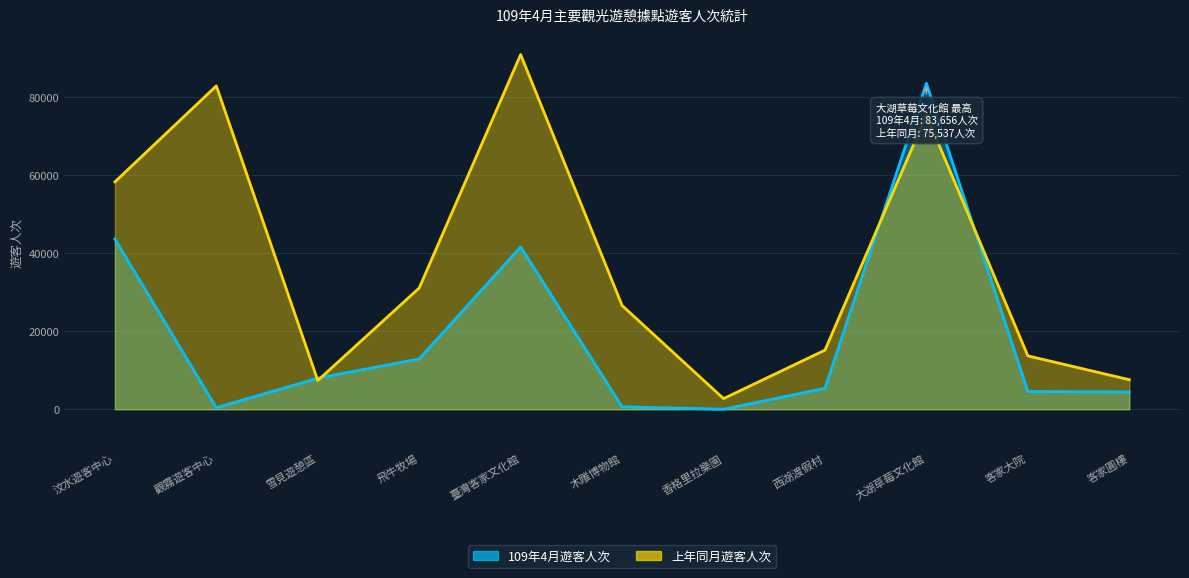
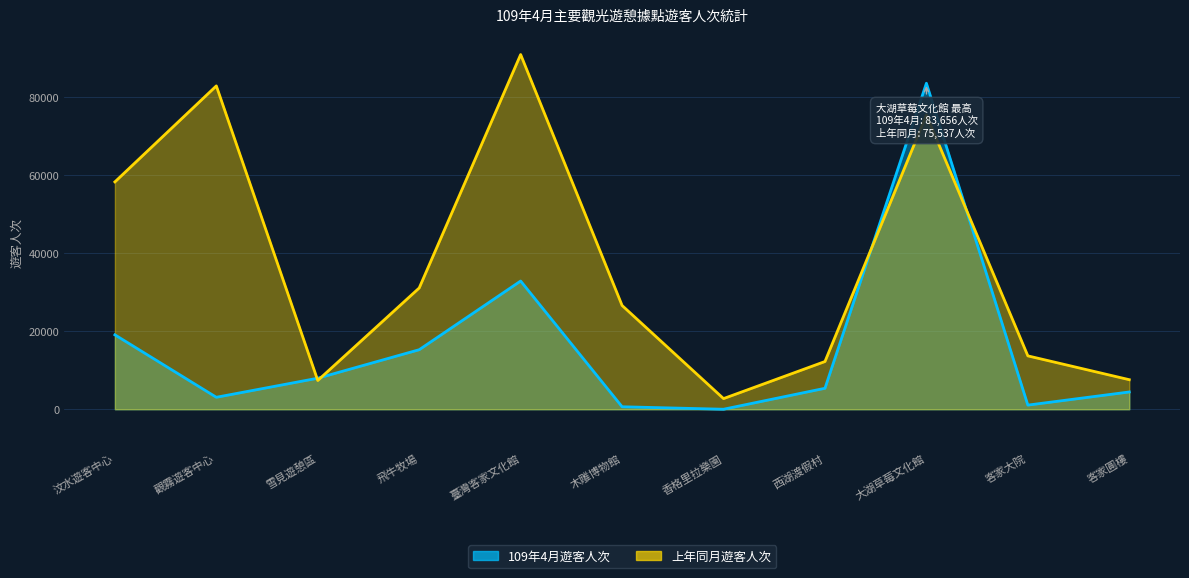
109年4月遊客人次, 汶水遊客中心: 44000 -> 19000
109年4月遊客人次, 觀霧遊客中心: 0 -> 3000
109年4月遊客人次, 飛牛牧場: 13000 -> 15000
109年4月遊客人次, 臺灣客家文化館: 42000 -> 33000
上年同月遊客人次, 西湖渡假村: 15000 -> 12000
109年4月遊客人次, 客家大院: 5000 -> 1000
